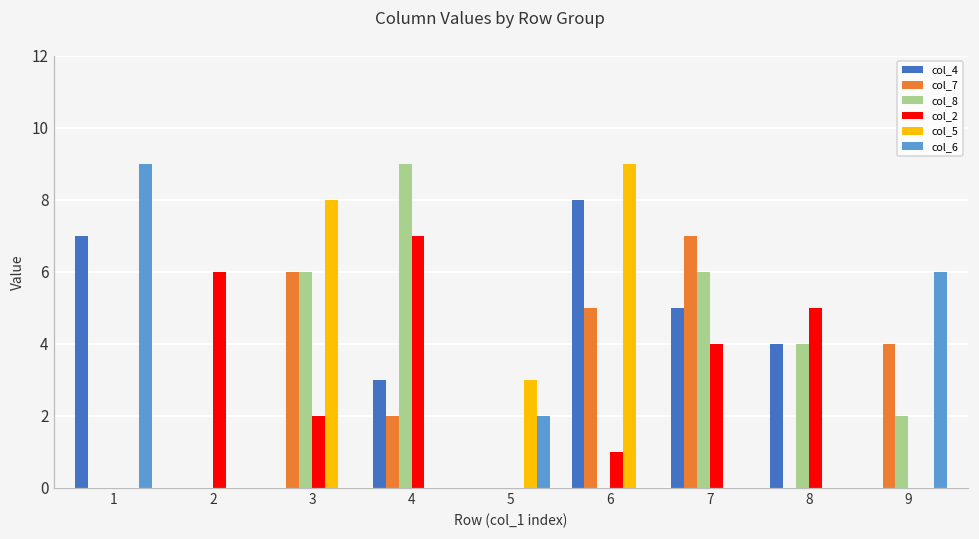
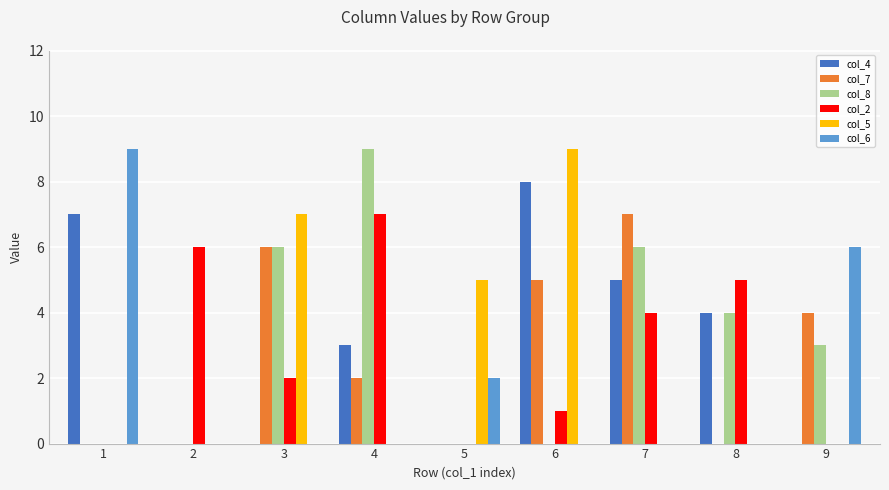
col_5, 3: 8 -> 7
col_5, 5: 3 -> 5
col_8, 9: 2 -> 3
